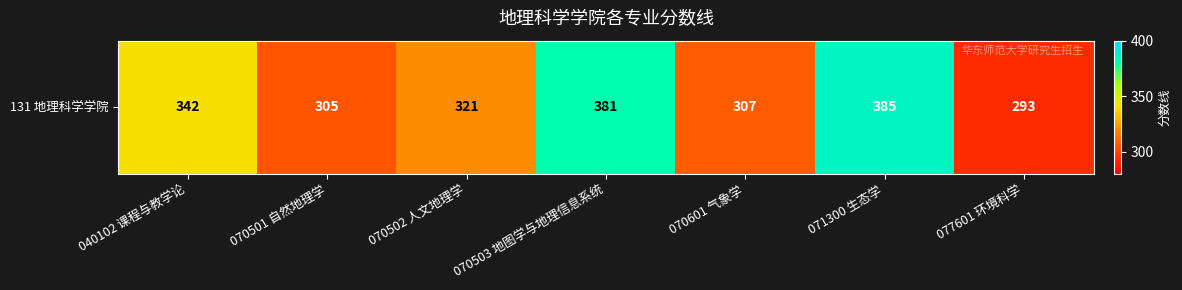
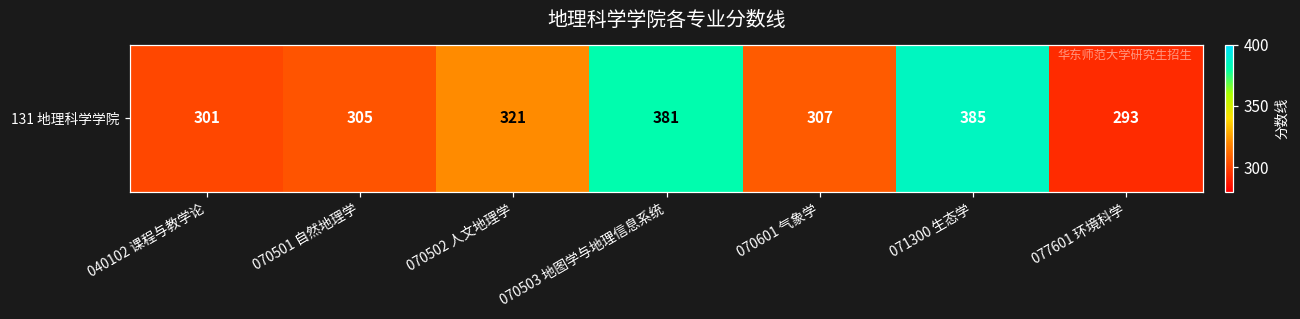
131 地理科学学院, 040102 课程与教学论: 342 -> 301
